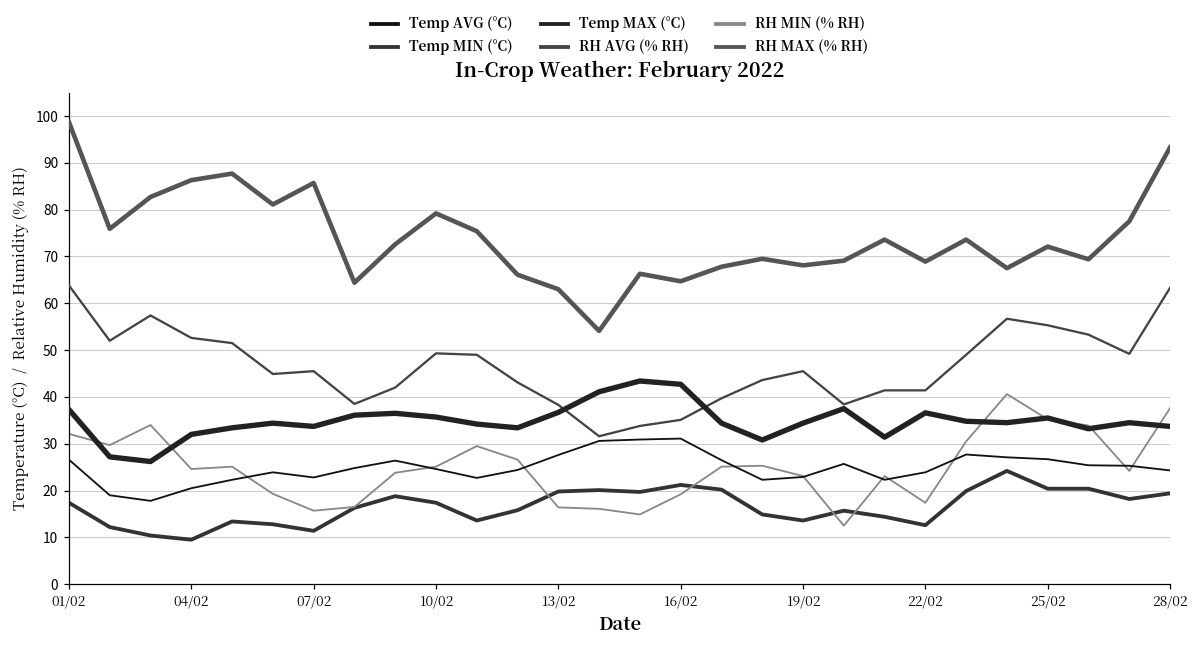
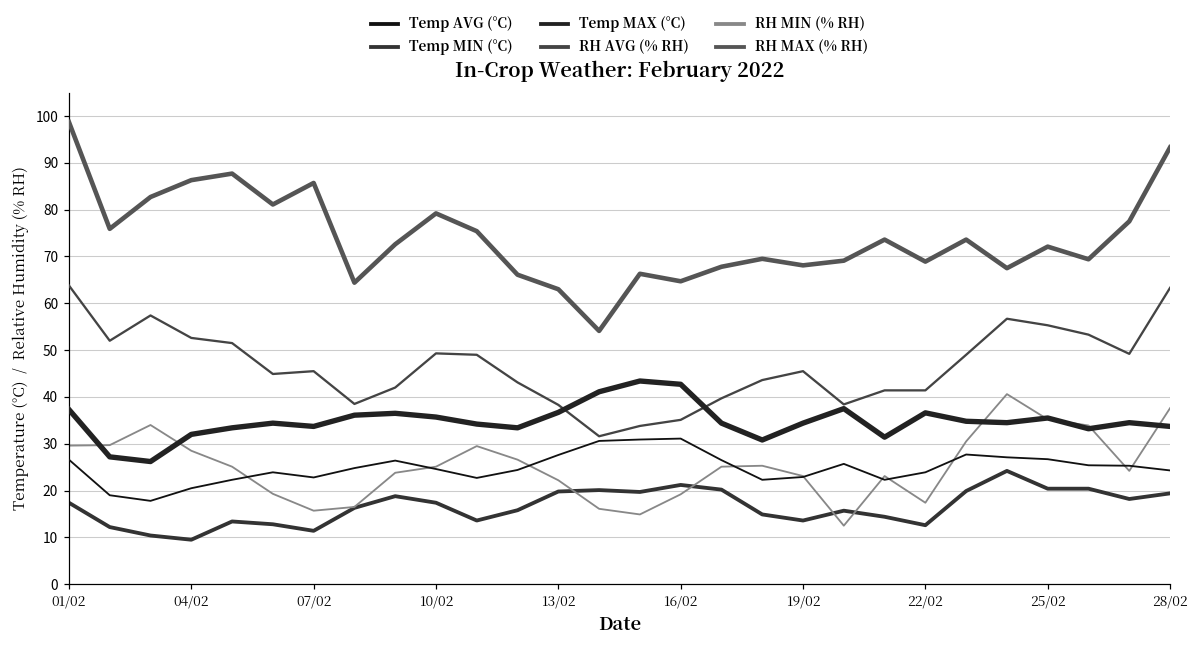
RH MIN (% RH), 01/02: 32 -> 30
RH MIN (% RH), 04/02: 25 -> 29
RH MIN (% RH), 13/02: 16 -> 22
